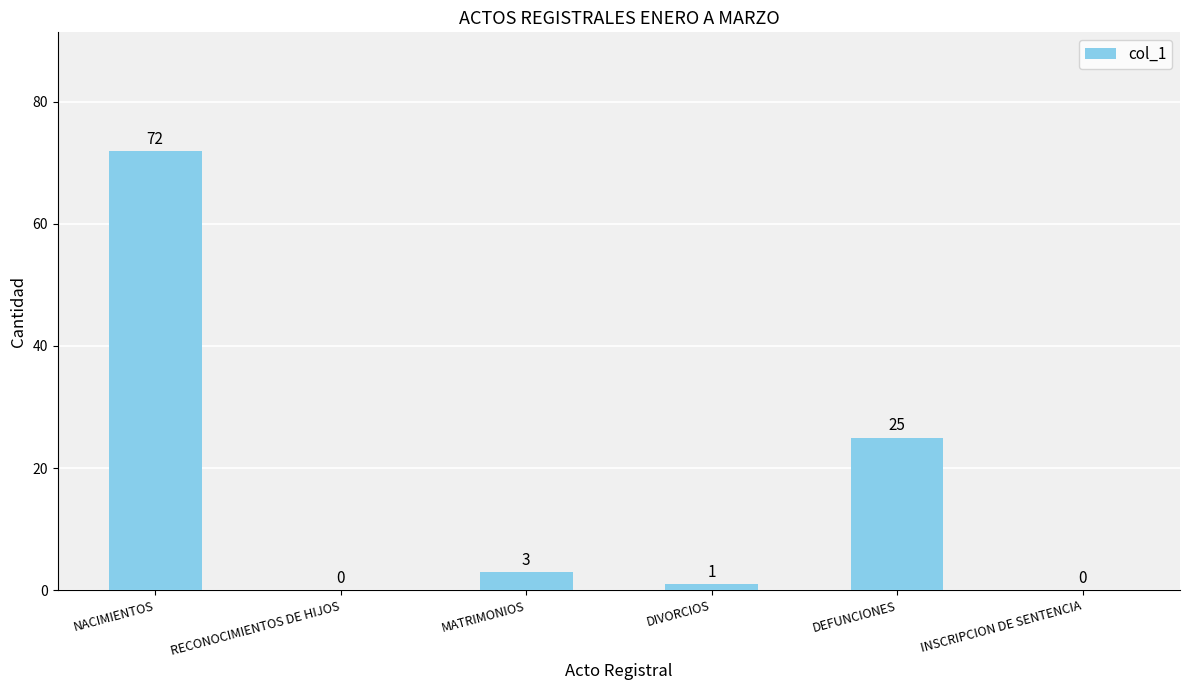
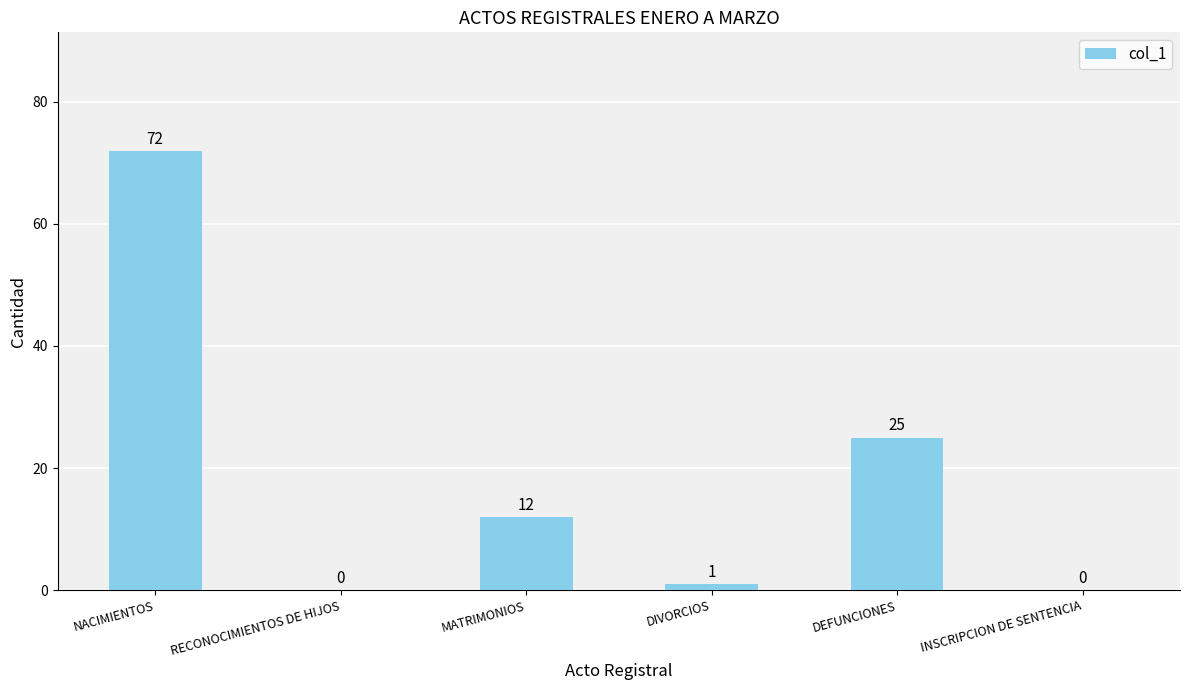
MATRIMONIOS: 3 -> 12
